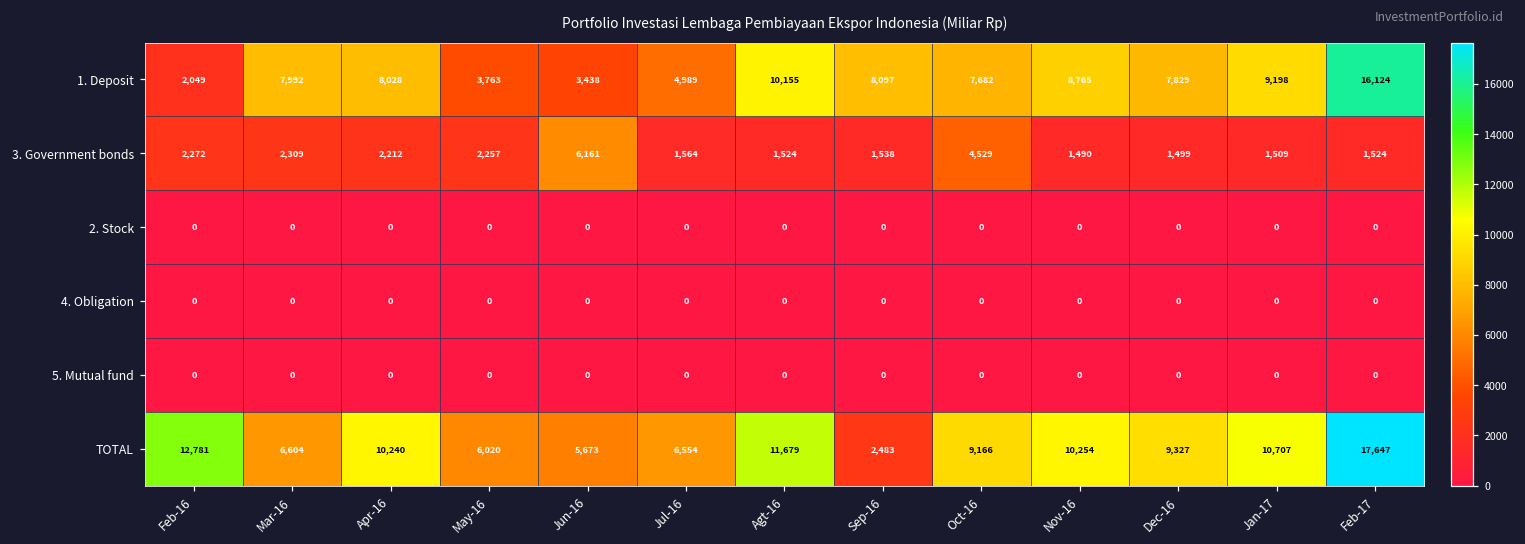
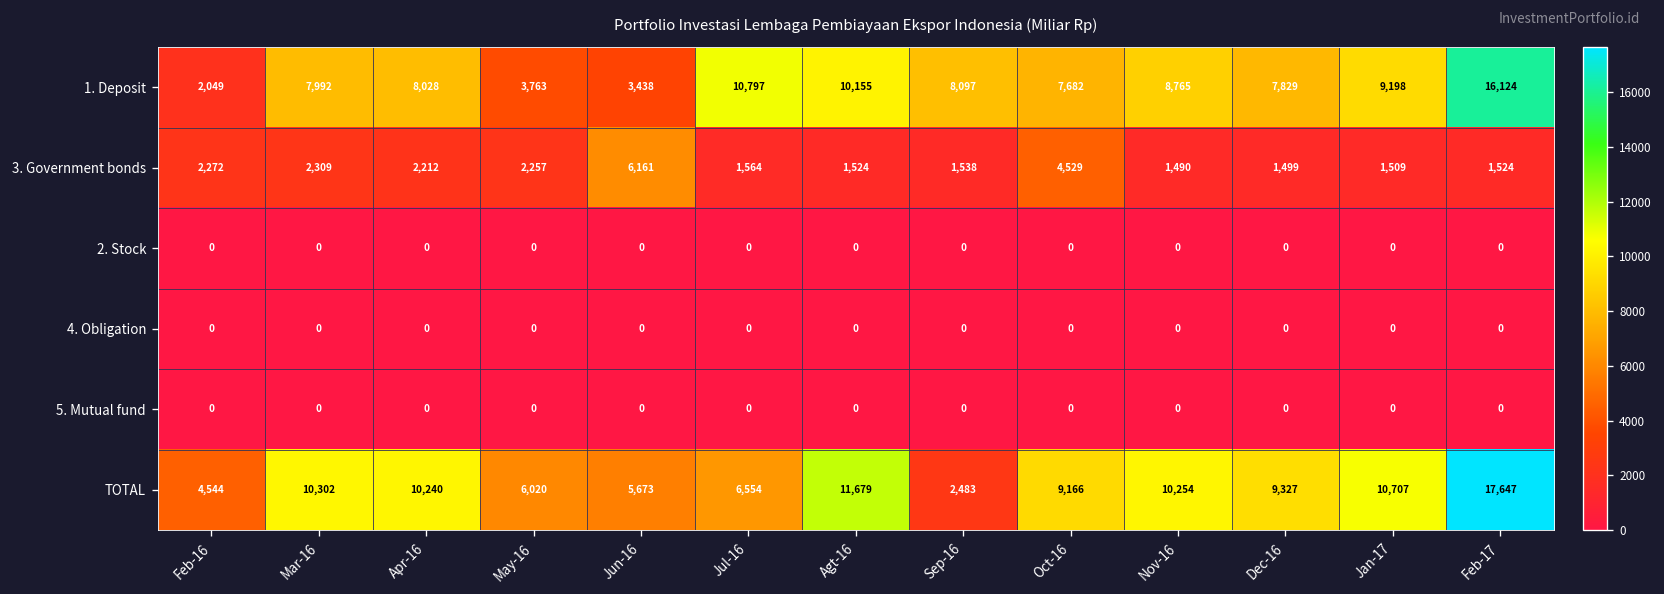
1. Deposit, Jul-16: 4,989 -> 10,797
TOTAL, Feb-16: 12,781 -> 4,544
TOTAL, Mar-16: 6,604 -> 10,302
